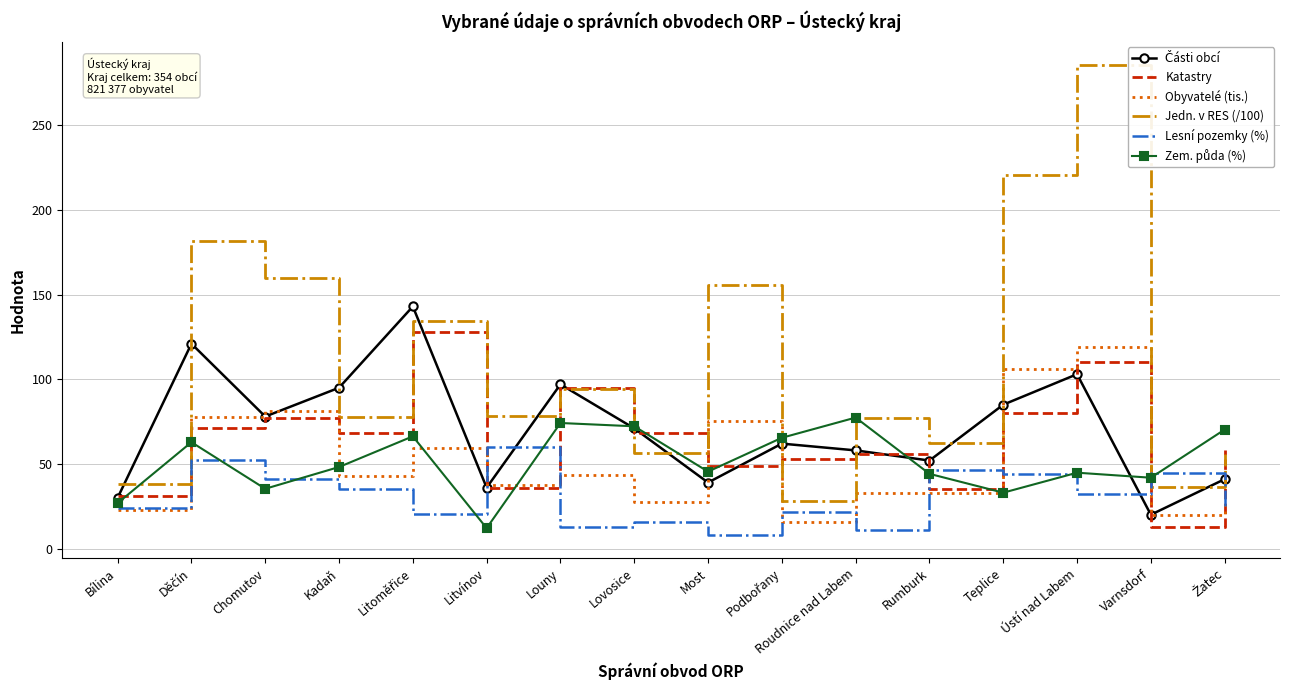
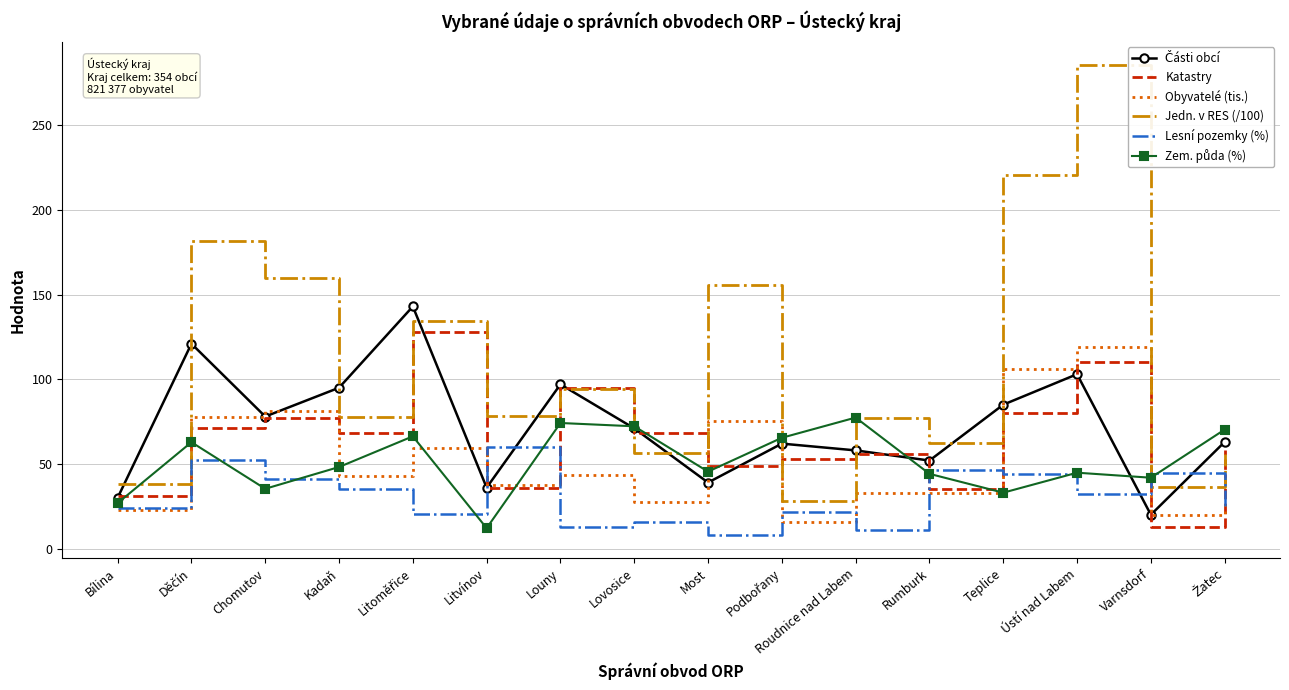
Části obcí, Žatec: 41 -> 63
